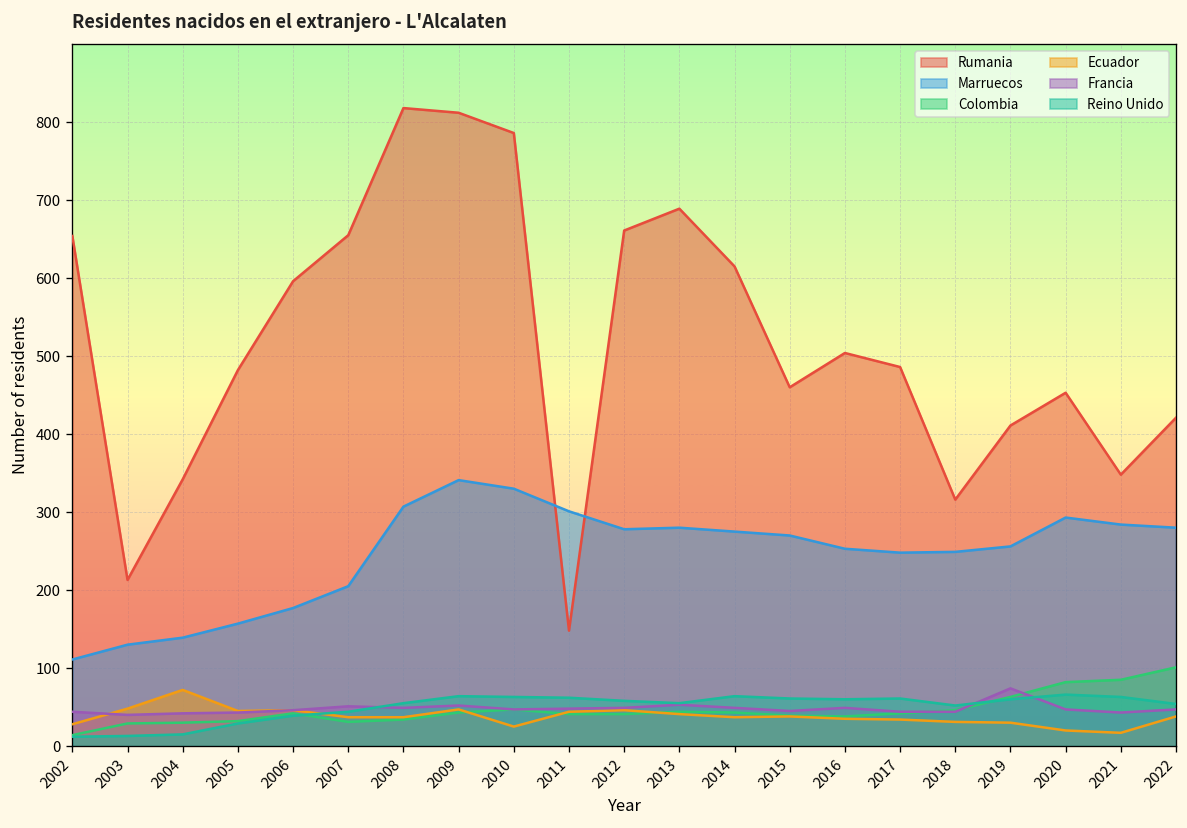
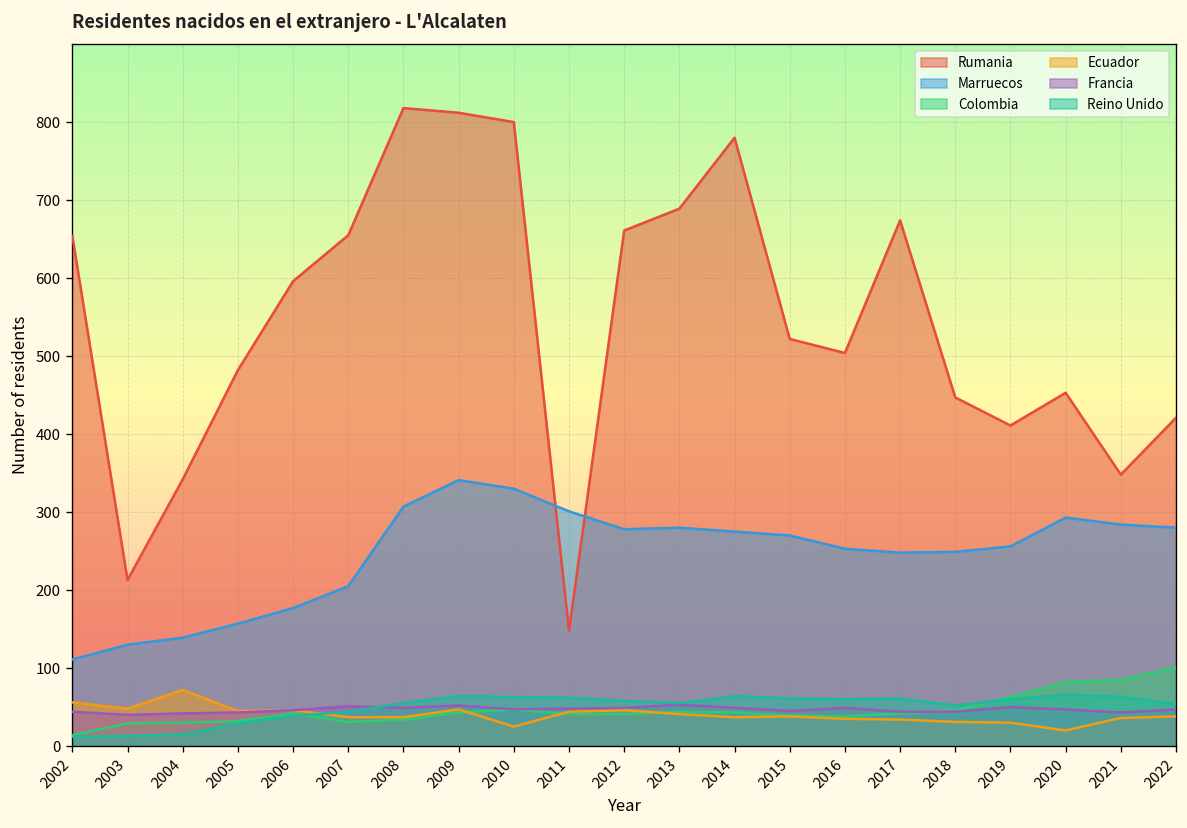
Ecuador, 2002: 30 -> 60
Rumania, 2010: 790 -> 800
Rumania, 2014: 620 -> 780
Rumania, 2015: 460 -> 520
Rumania, 2017: 490 -> 670
Rumania, 2018: 320 -> 450
Francia, 2019: 70 -> 50
Ecuador, 2021: 20 -> 40
